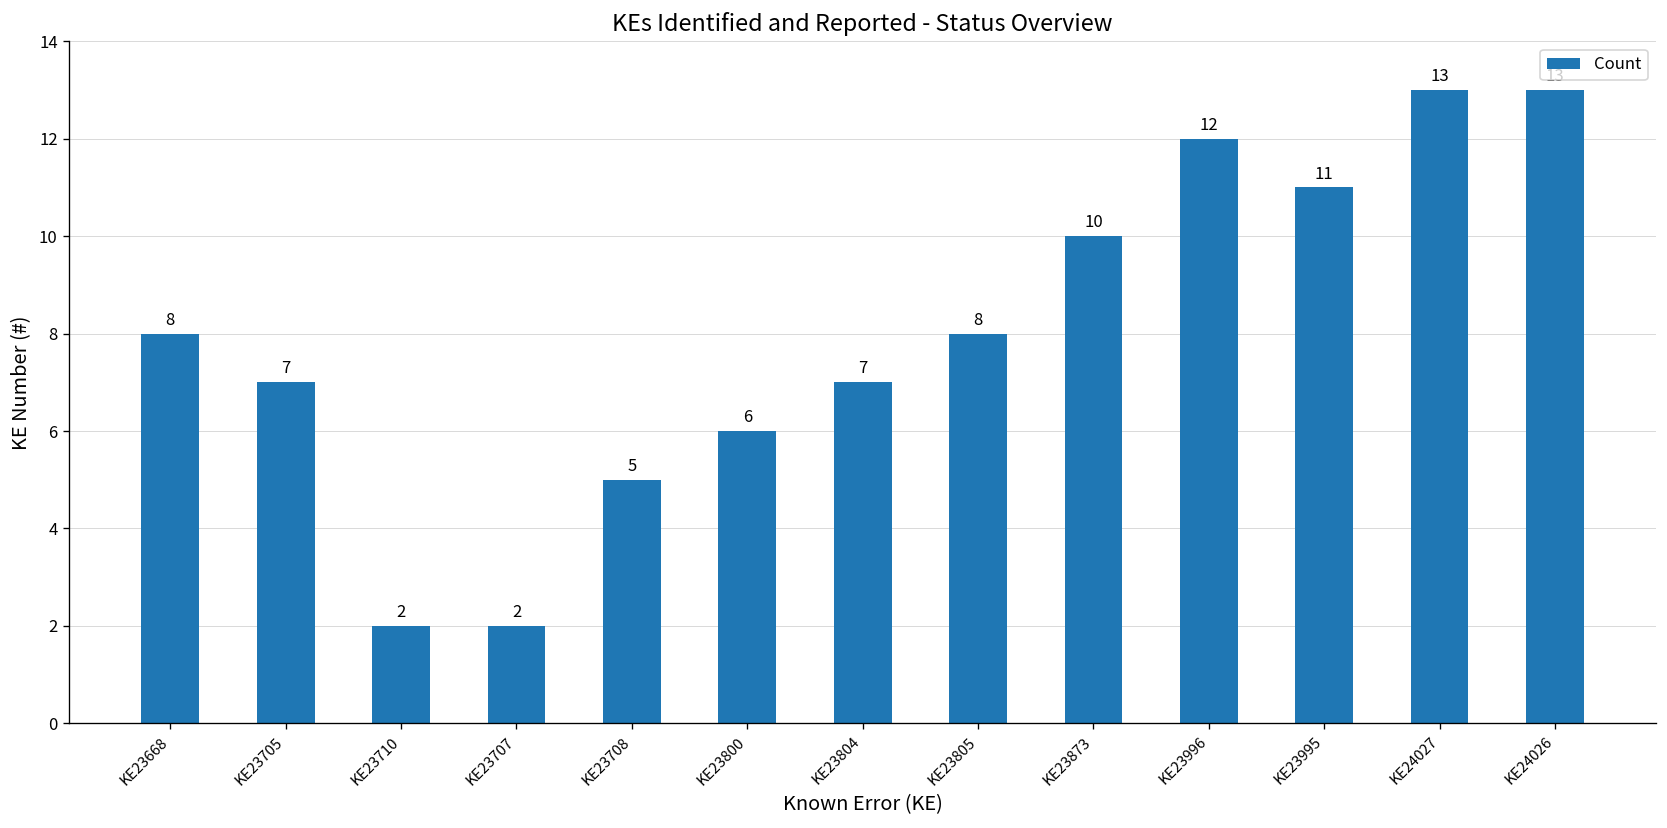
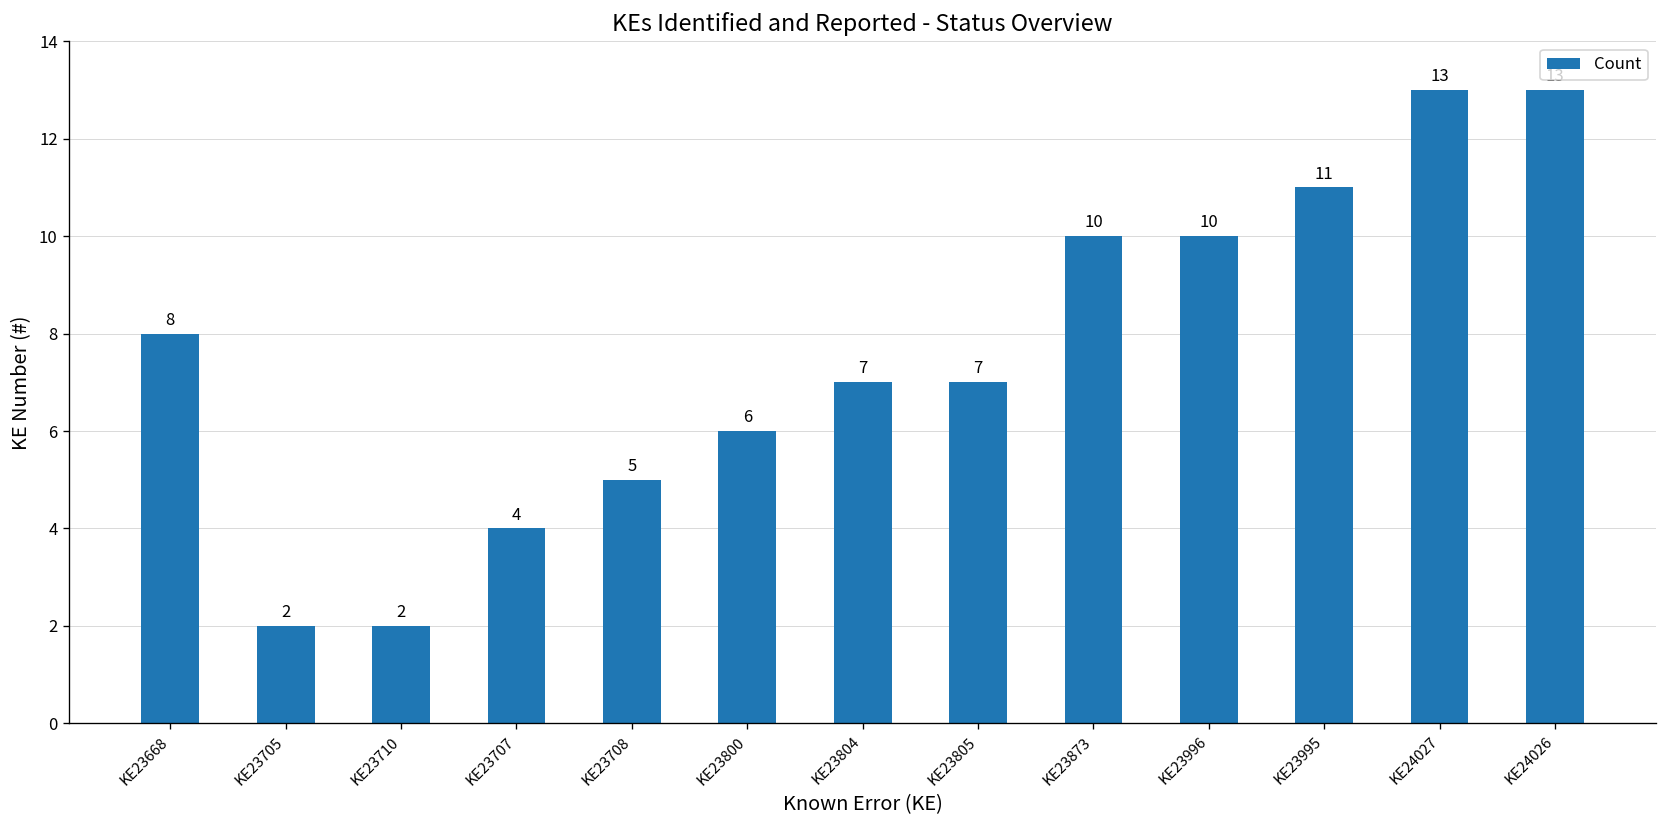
KE23705: 7 -> 2
KE23707: 2 -> 4
KE23805: 8 -> 7
KE23996: 12 -> 10
